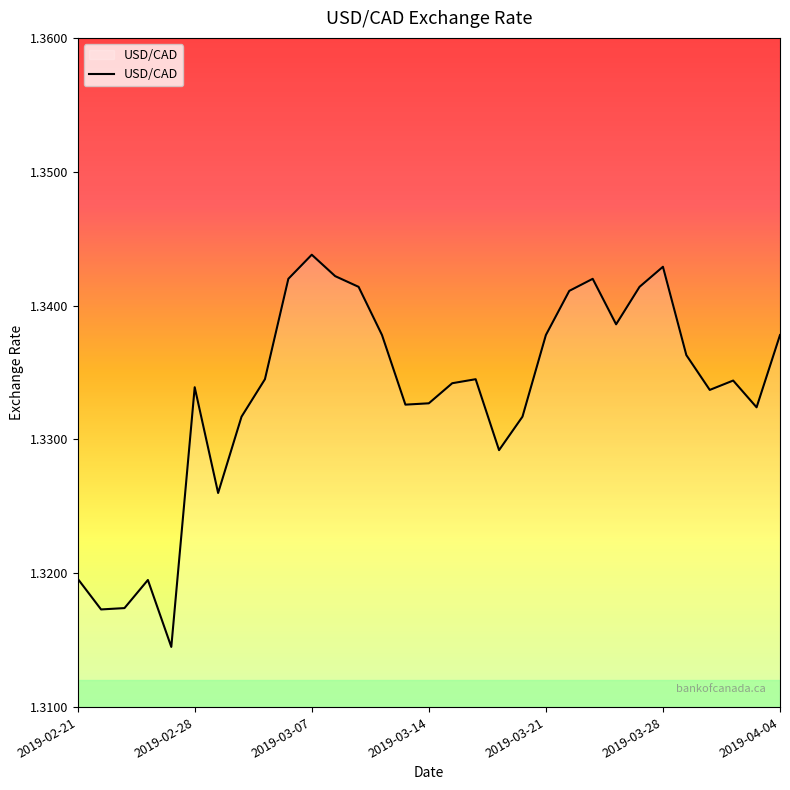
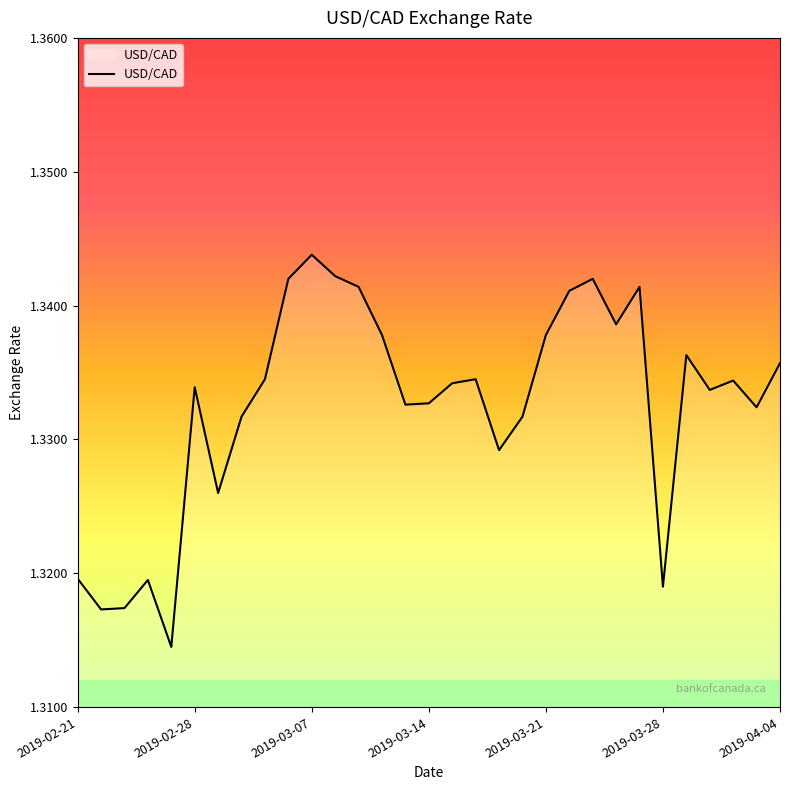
2019-03-28: 1.3429 -> 1.3190
2019-04-04: 1.3378 -> 1.3357
